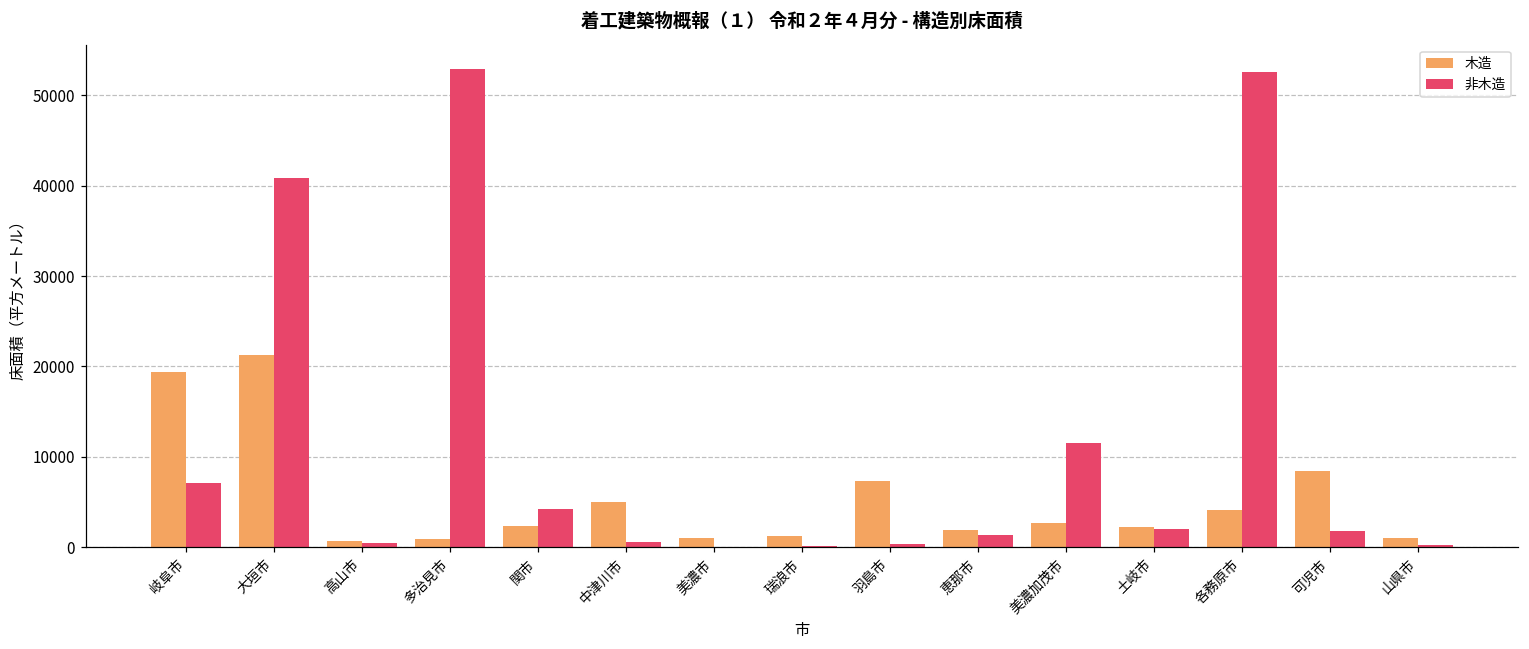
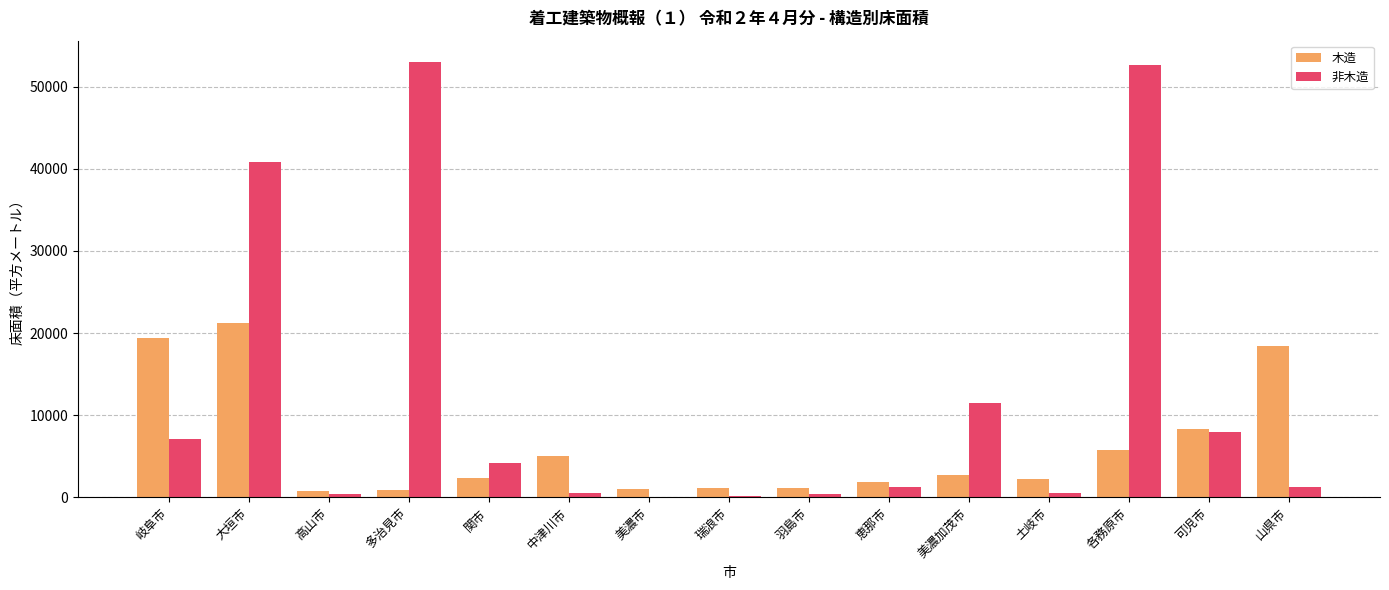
木造, 羽島市: 7000 -> 1000
非木造, 土岐市: 2000 -> 1000
木造, 各務原市: 4000 -> 6000
非木造, 可児市: 2000 -> 8000
木造, 山県市: 1000 -> 18000
非木造, 山県市: 0 -> 1000
